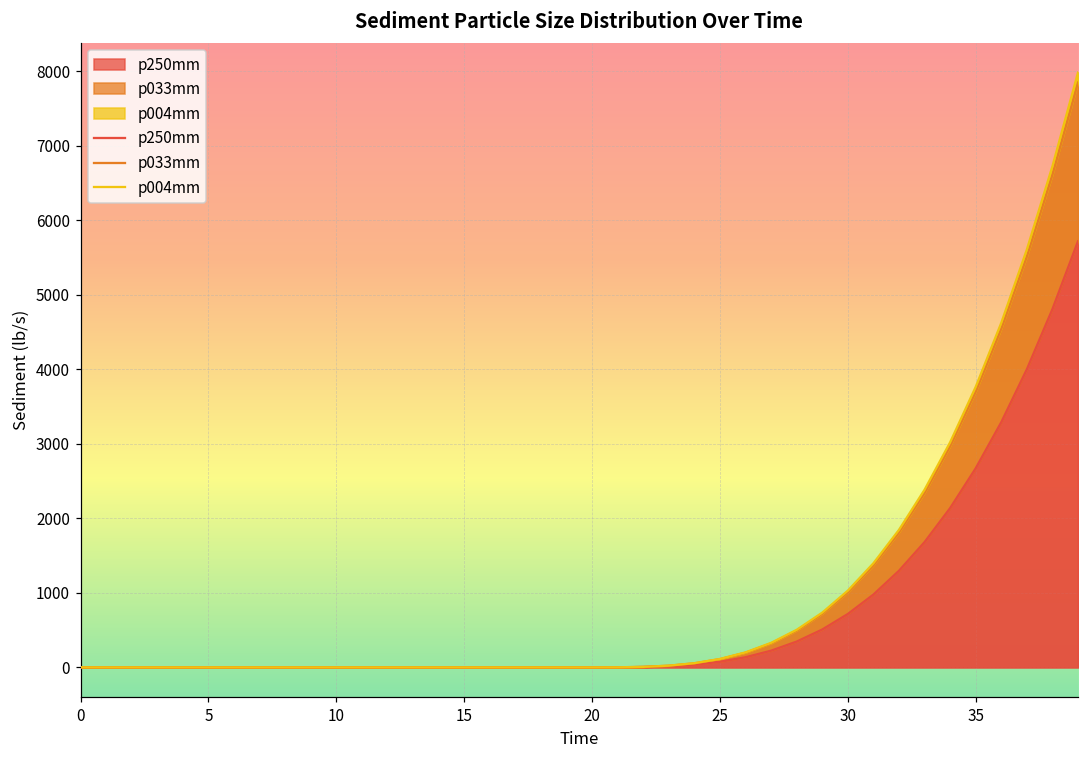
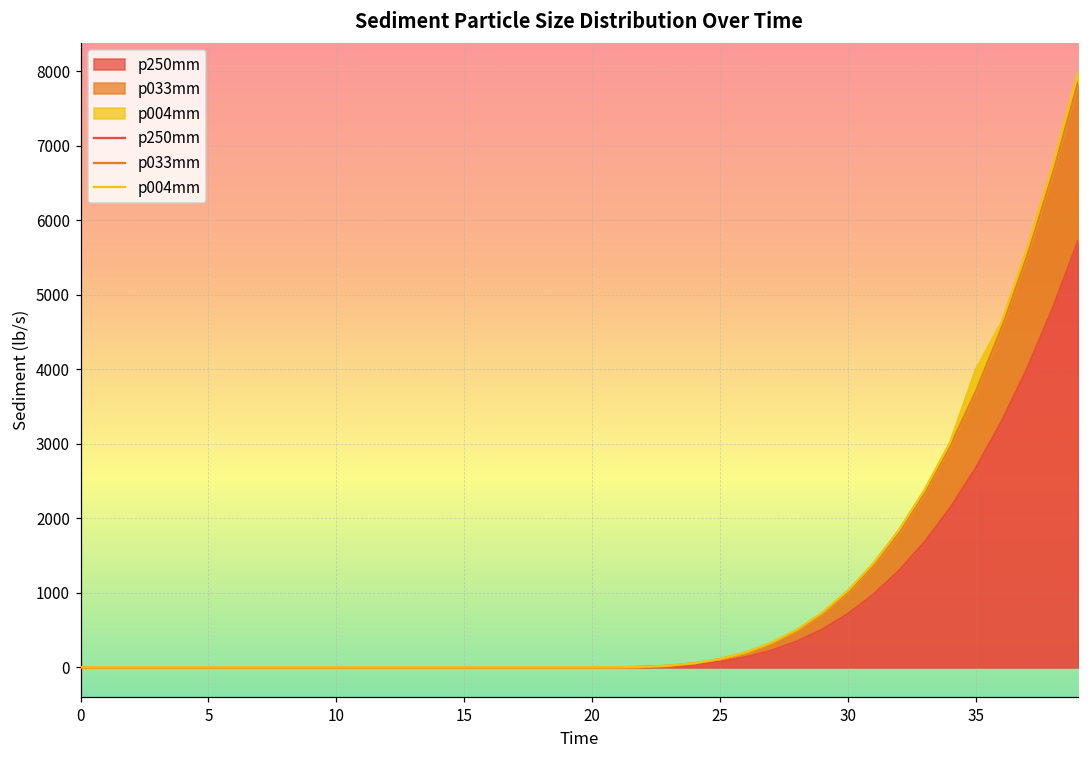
p004mm, 35: 100 -> 300
